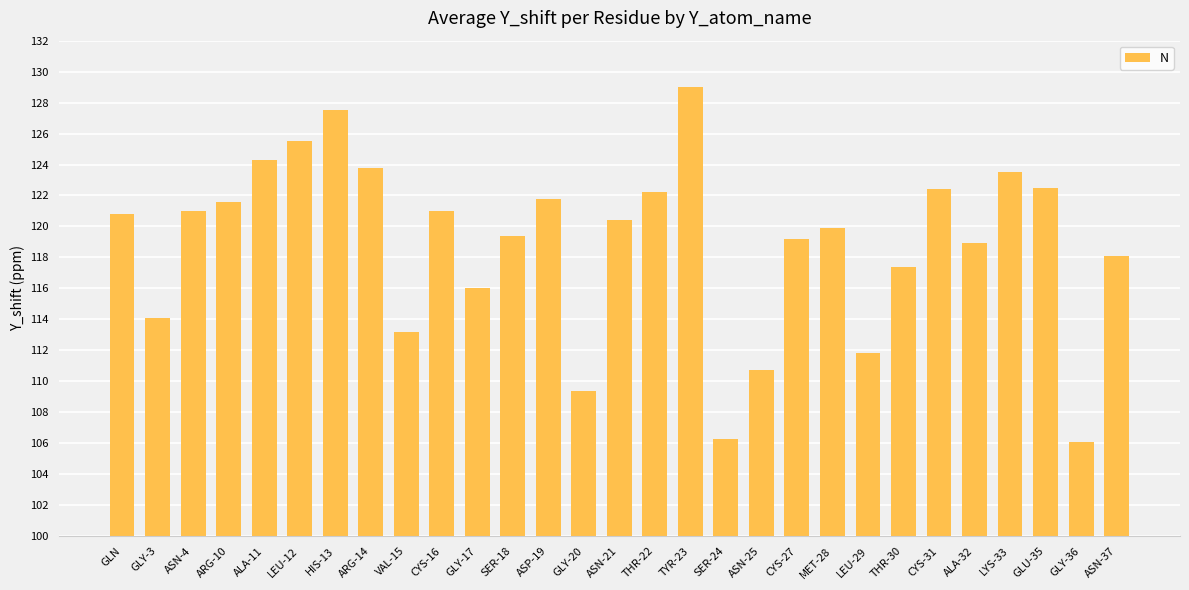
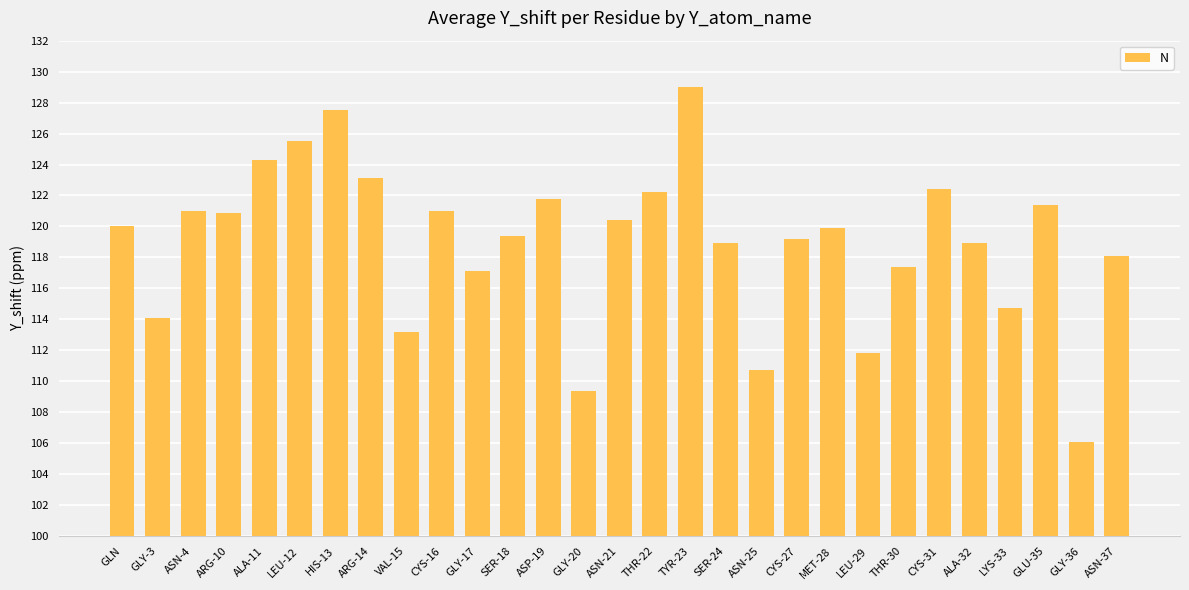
GLN: 120.8 -> 120.0
ARG-10: 121.6 -> 120.9
ARG-14: 123.8 -> 123.1
GLY-17: 116.0 -> 117.1
SER-24: 106.3 -> 118.9
LYS-33: 123.5 -> 114.7
GLU-35: 122.5 -> 121.4
